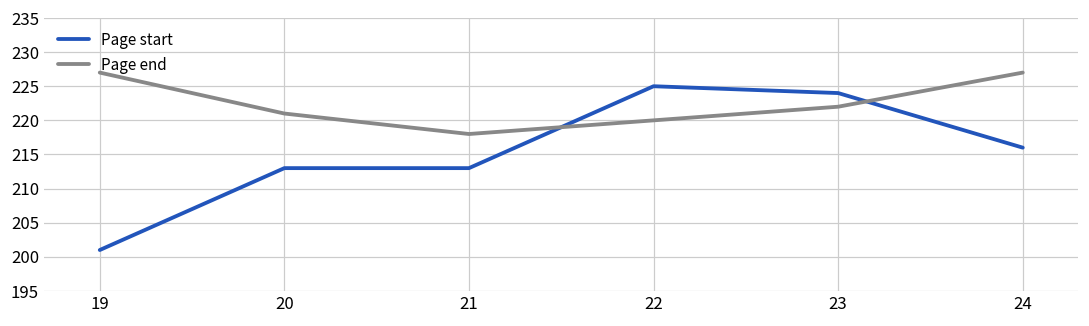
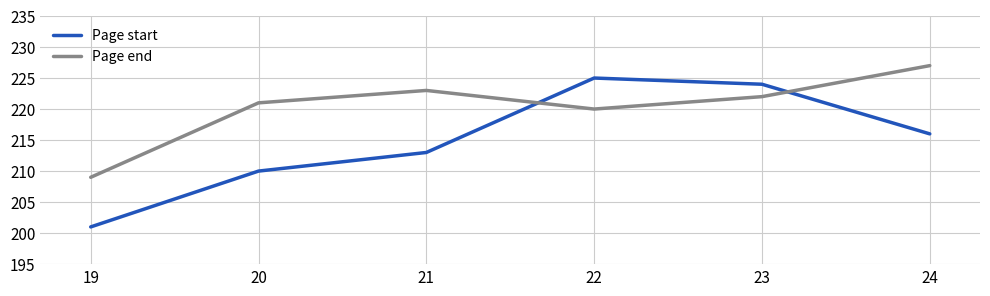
Page end, 19: 227 -> 209
Page start, 20: 213 -> 210
Page end, 21: 218 -> 223
